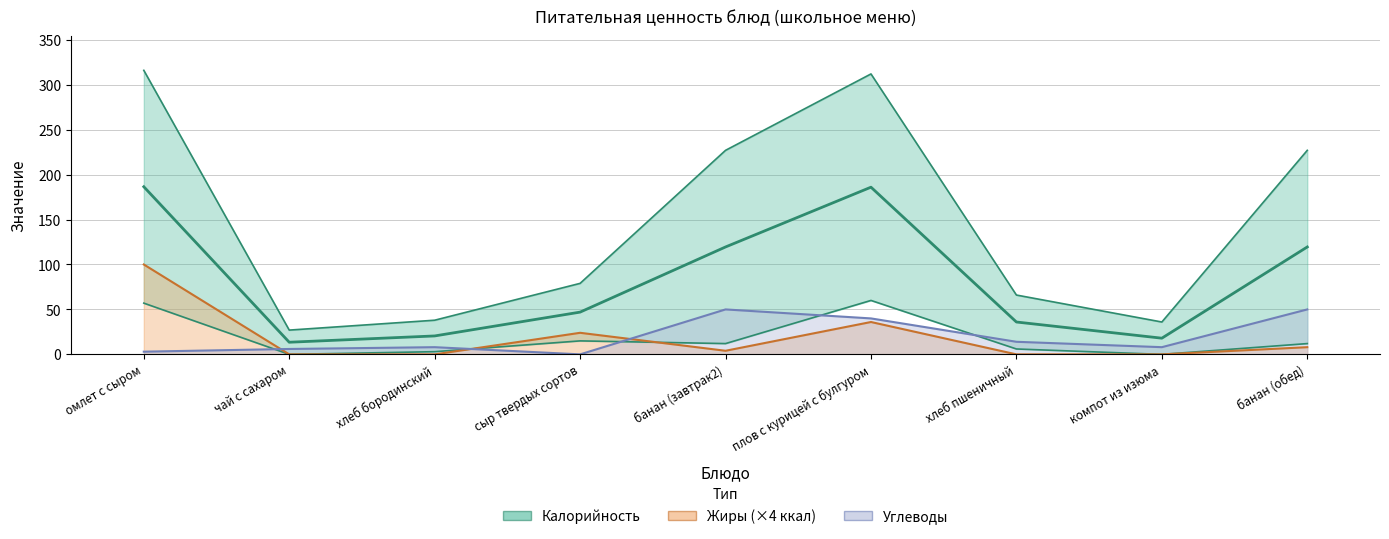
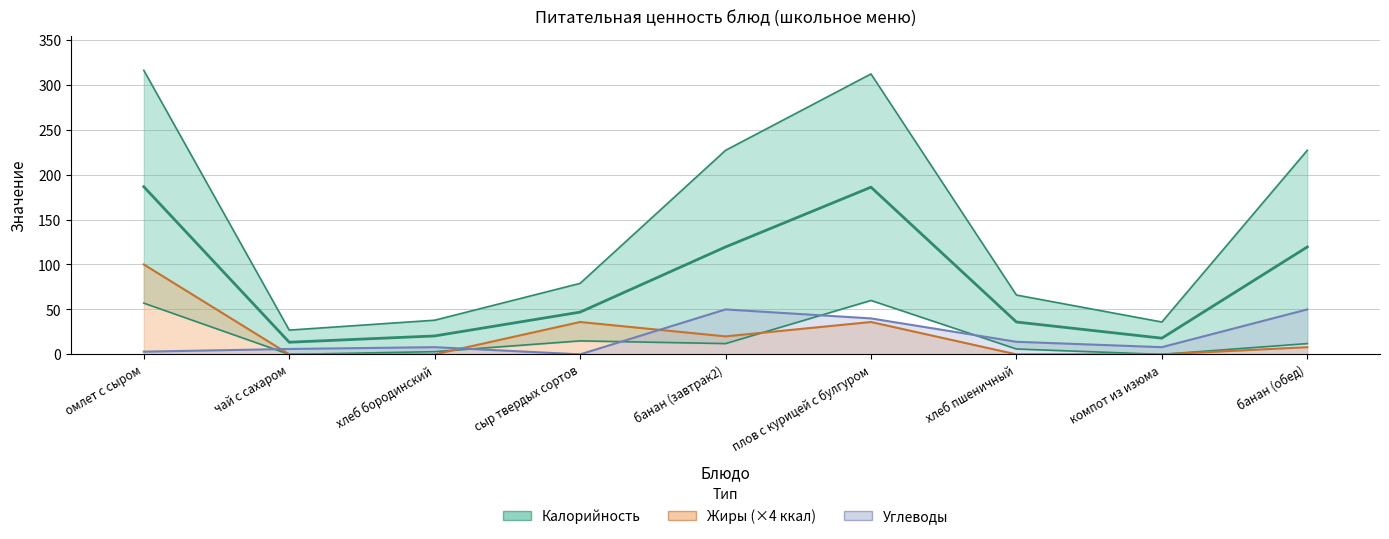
Жиры (×4 ккал), сыр твердых сортов: 20 -> 40
Жиры (×4 ккал), банан (завтрак2): 0 -> 20
